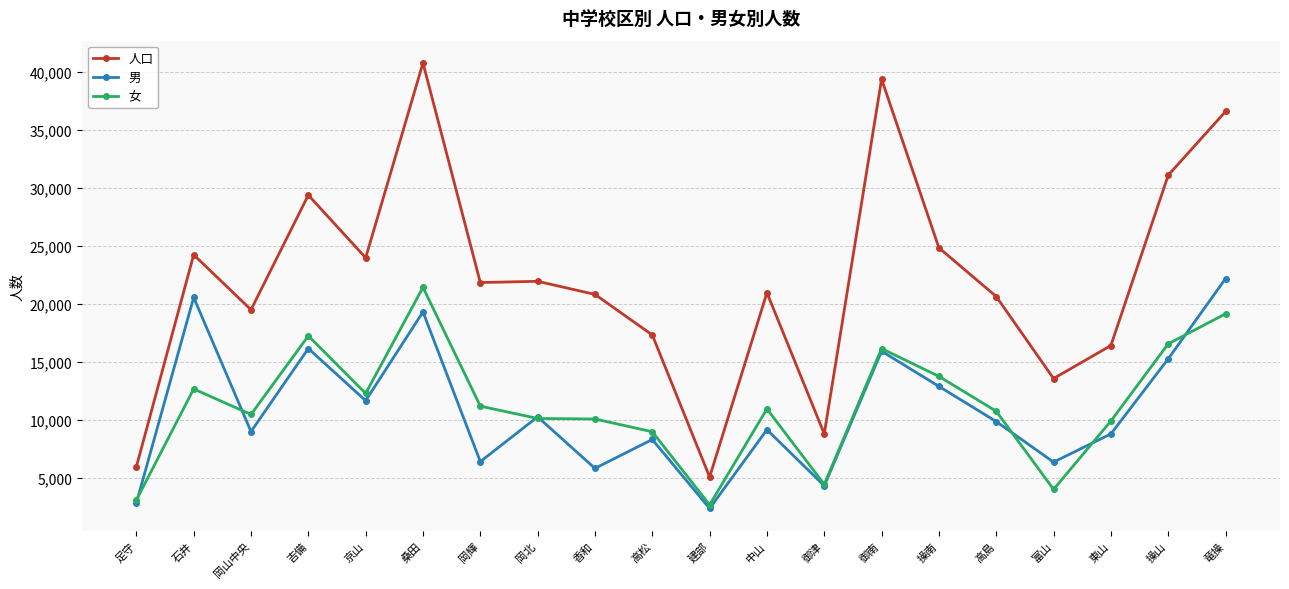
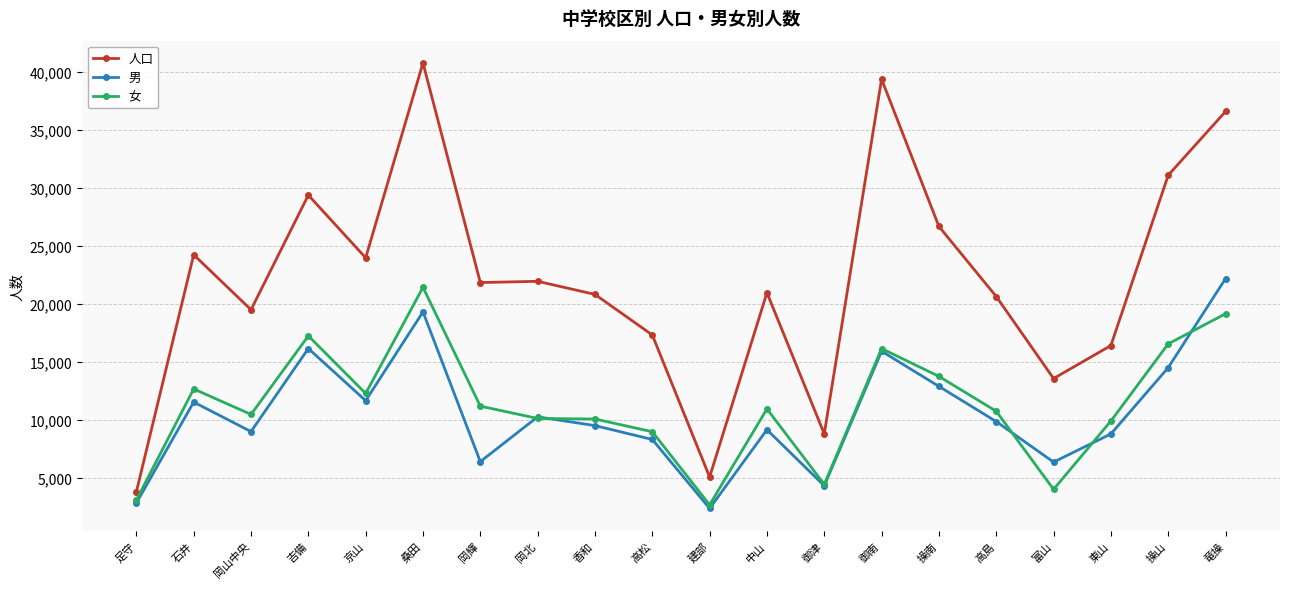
人口, 足守: 6,000 -> 3,800
男, 石井: 20,600 -> 11,600
男, 香和: 5,900 -> 9,500
人口, 操南: 24,800 -> 26,700
男, 操山: 15,300 -> 14,500
